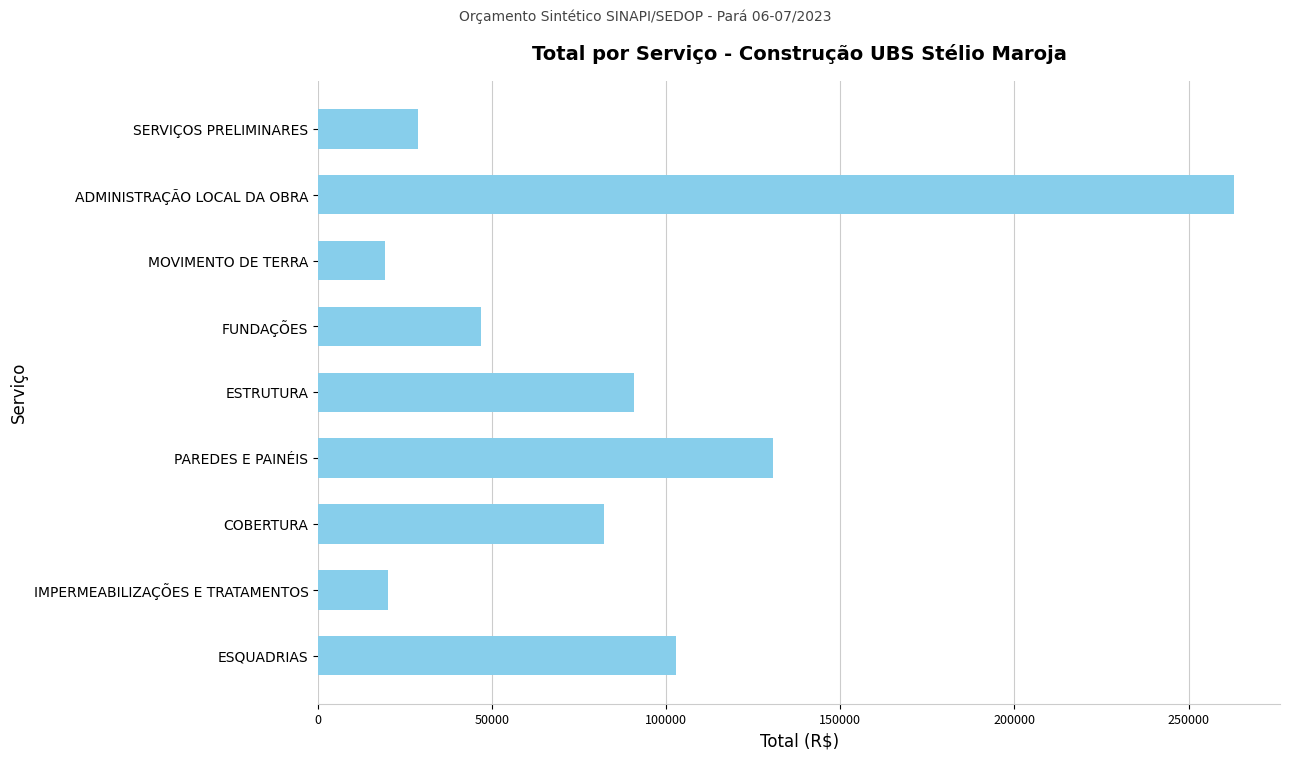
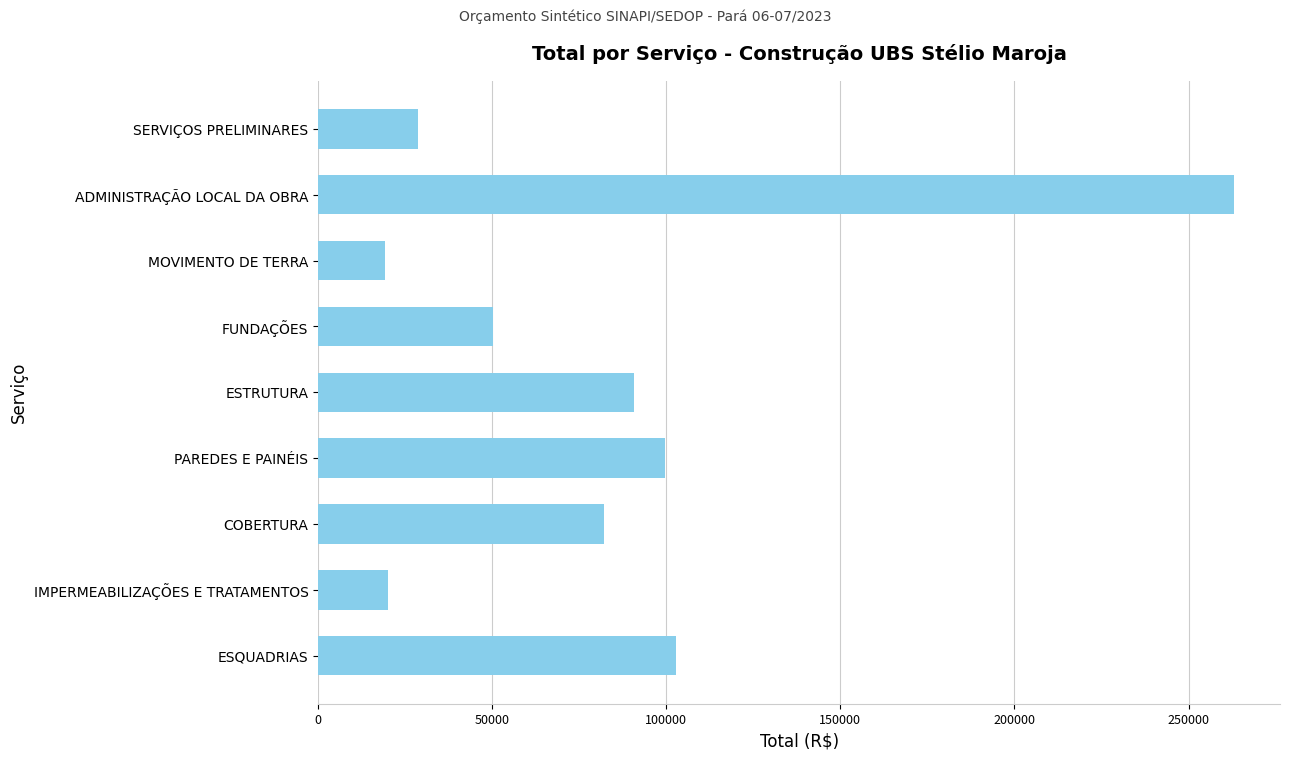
FUNDAÇÕES: 47000 -> 50000
PAREDES E PAINÉIS: 131000 -> 100000
